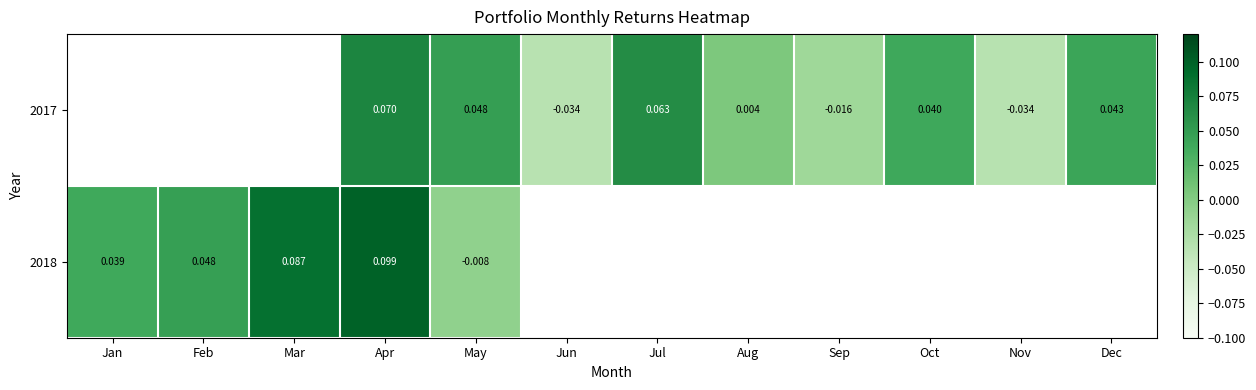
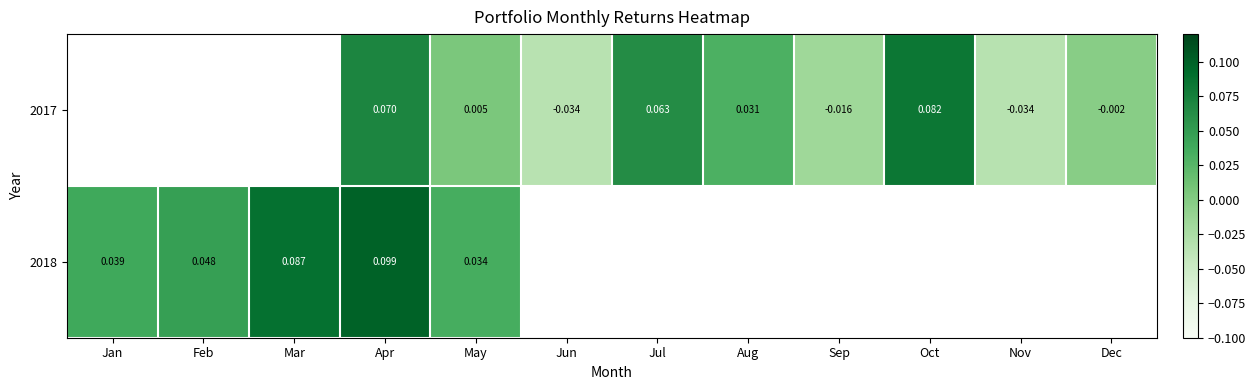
2017, May: 0.048 -> 0.005
2017, Aug: 0.004 -> 0.031
2017, Oct: 0.040 -> 0.082
2017, Dec: 0.043 -> -0.002
2018, May: -0.008 -> 0.034
